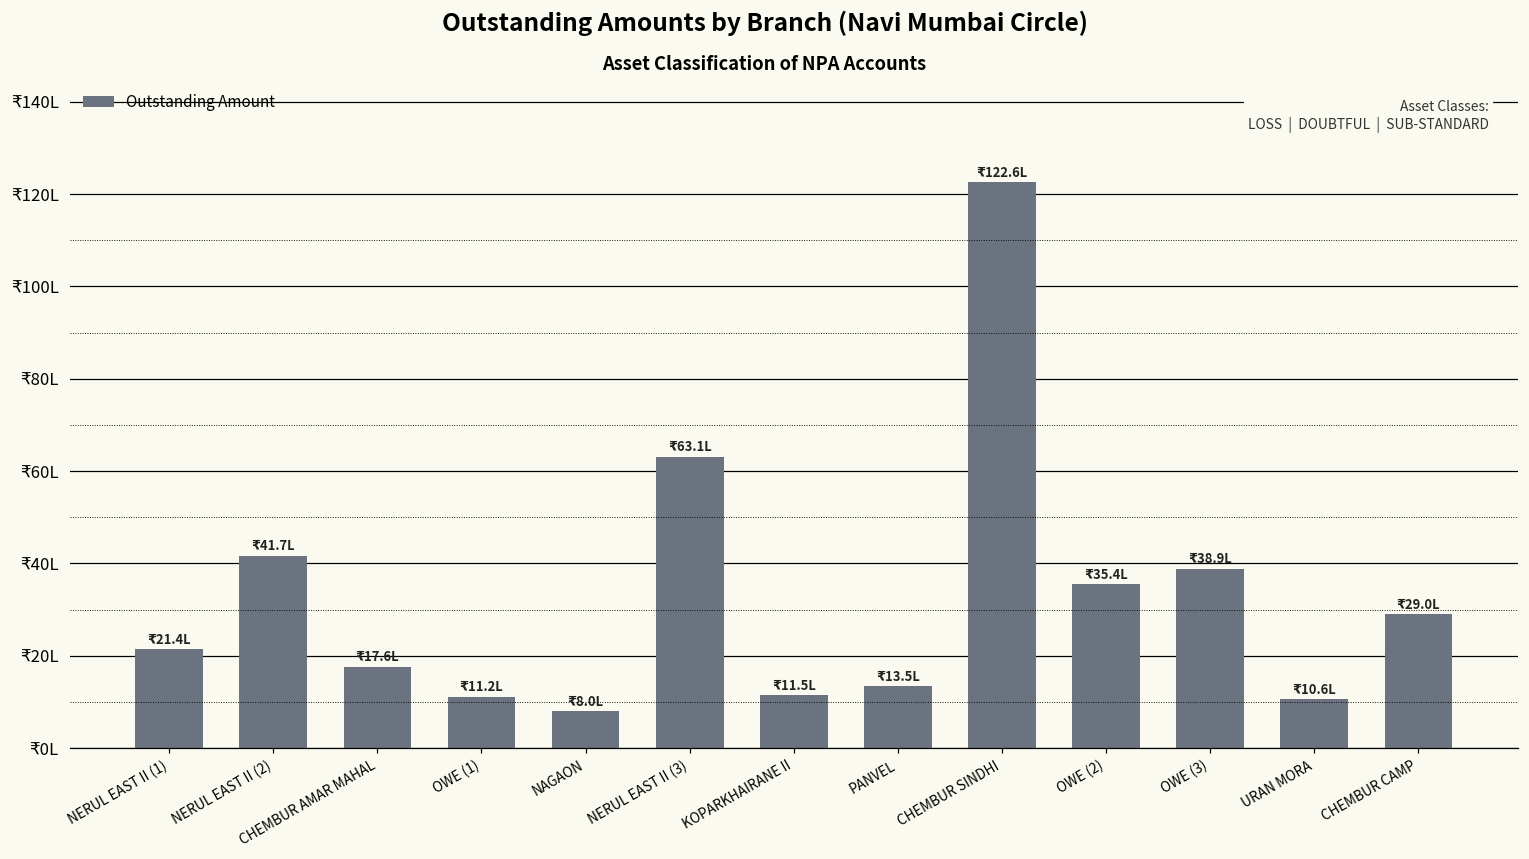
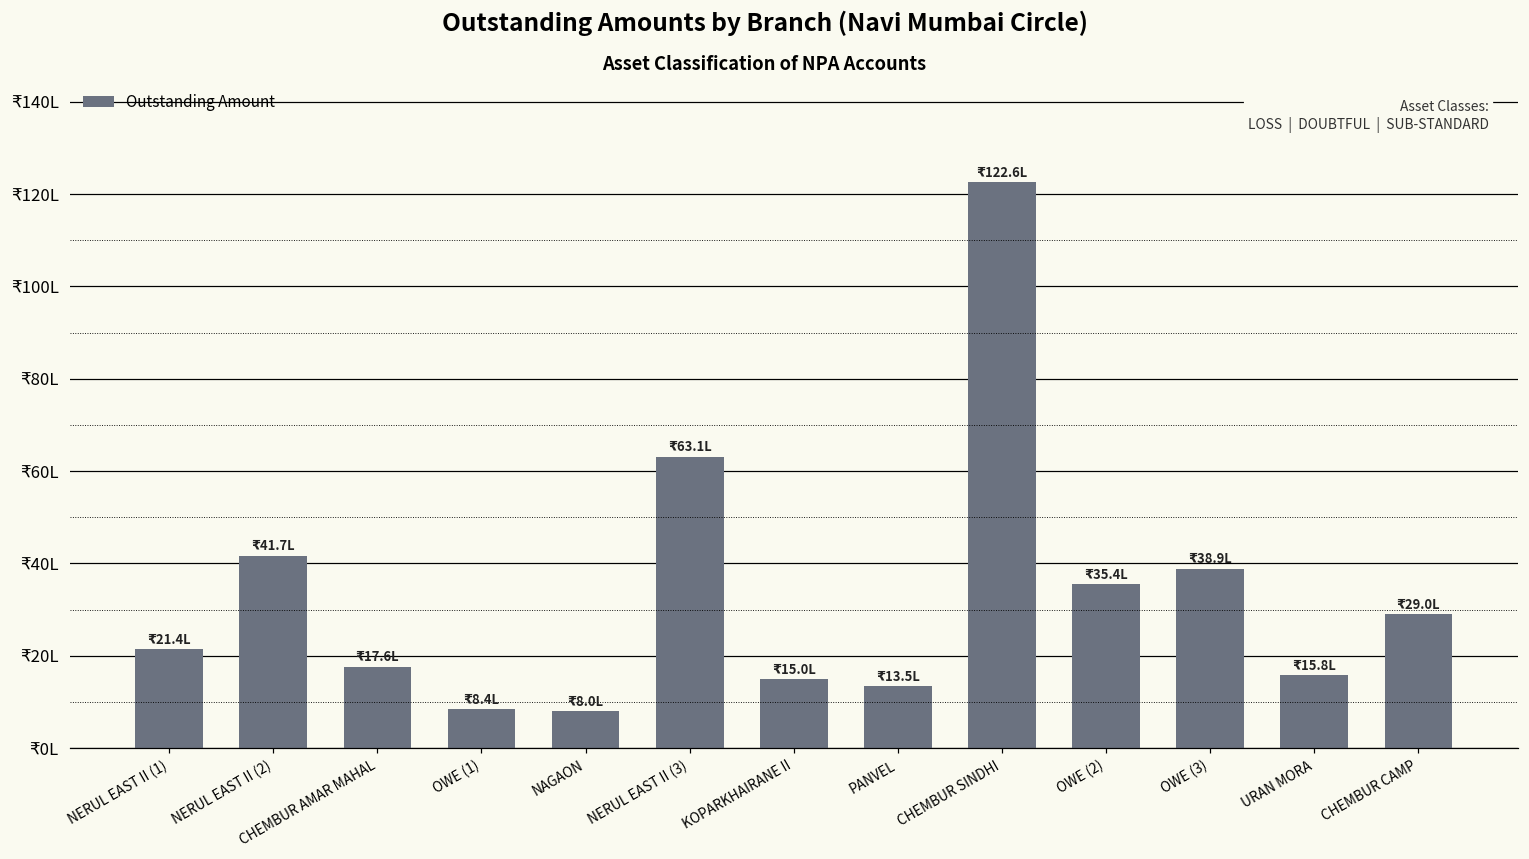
OWE (1): 11.2L -> 8.4L
KOPARKHAIRANE II: 11.5L -> 15.0L
URAN MORA: 10.6L -> 15.8L
